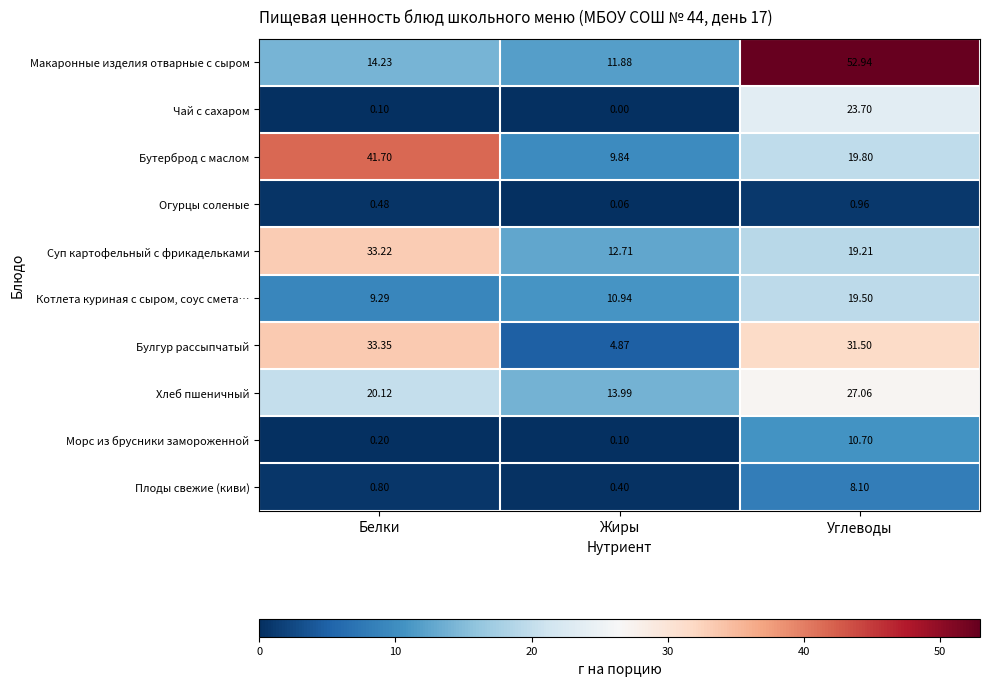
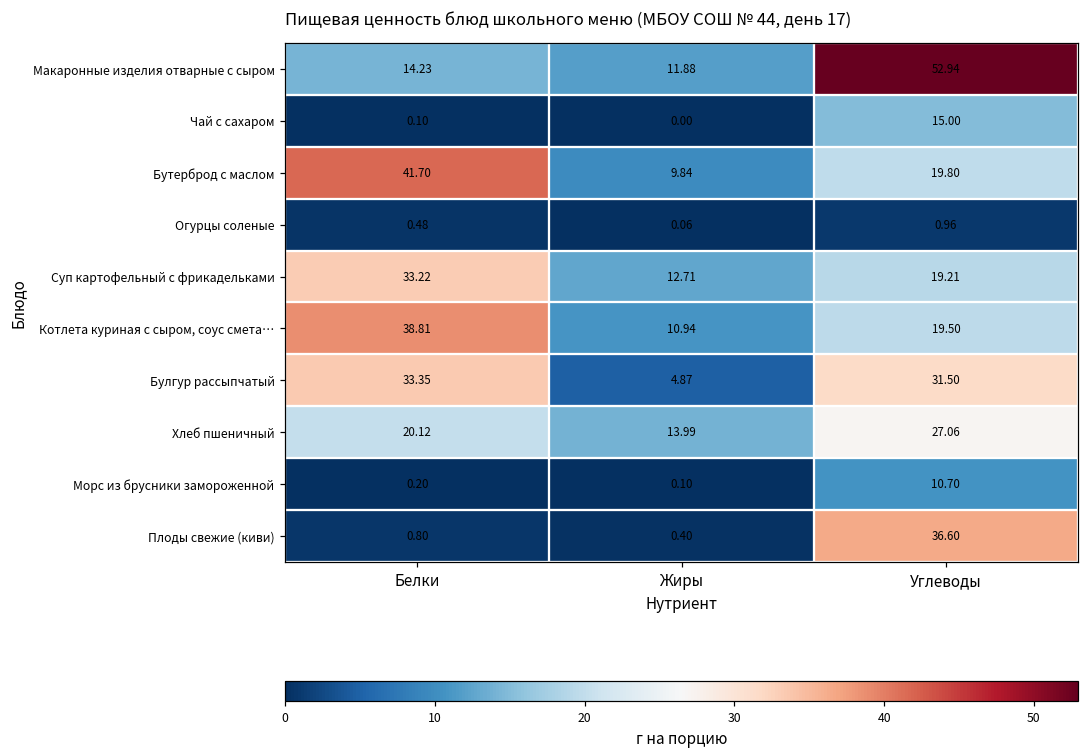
Чай с сахаром, Углеводы: 23.70 -> 15.00
Котлета куриная с сыром, соус смета…, Белки: 9.29 -> 38.81
Плоды свежие (киви), Углеводы: 8.10 -> 36.60
